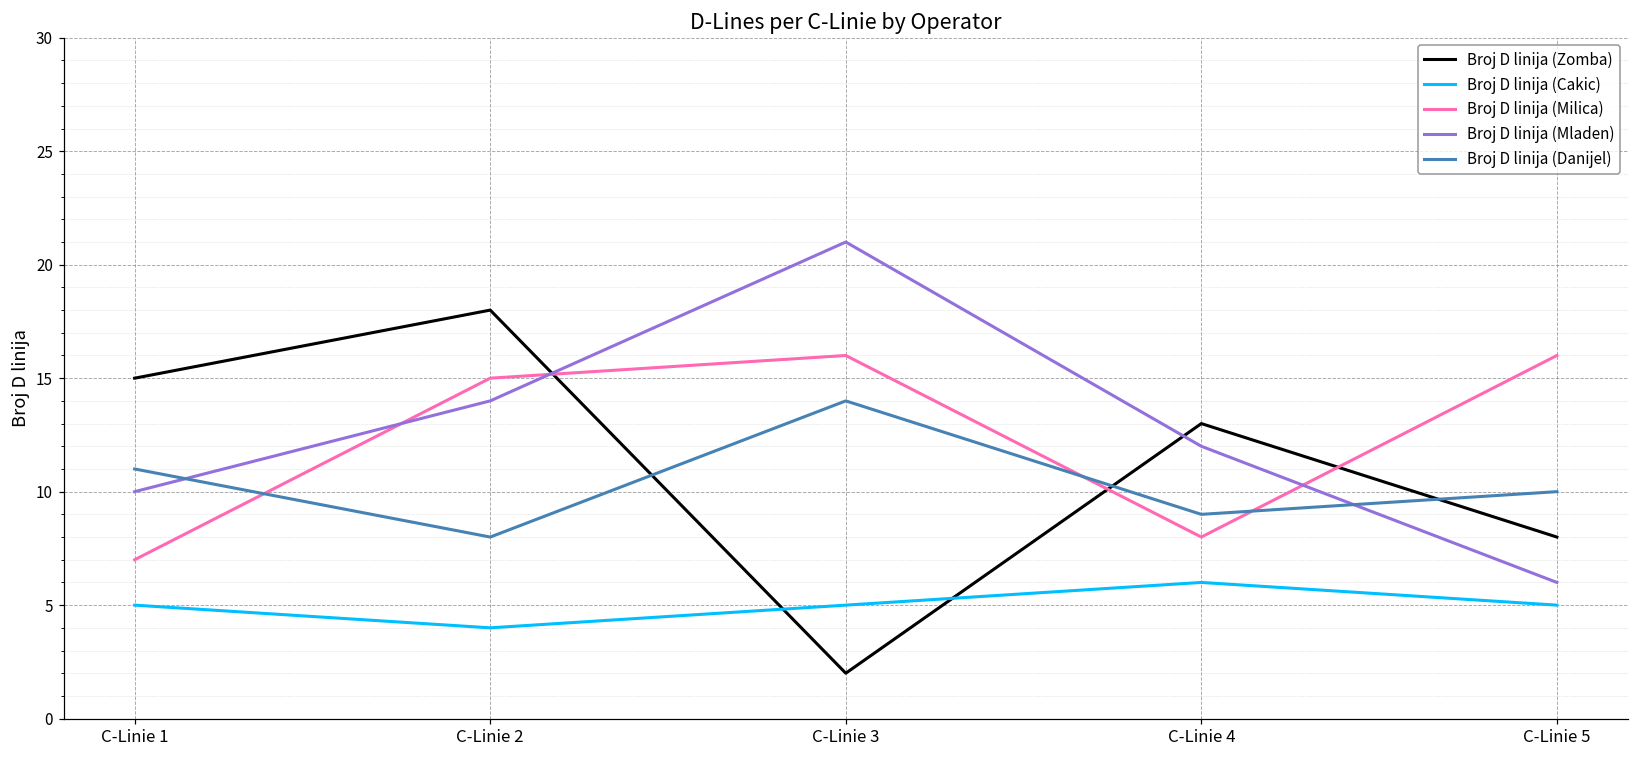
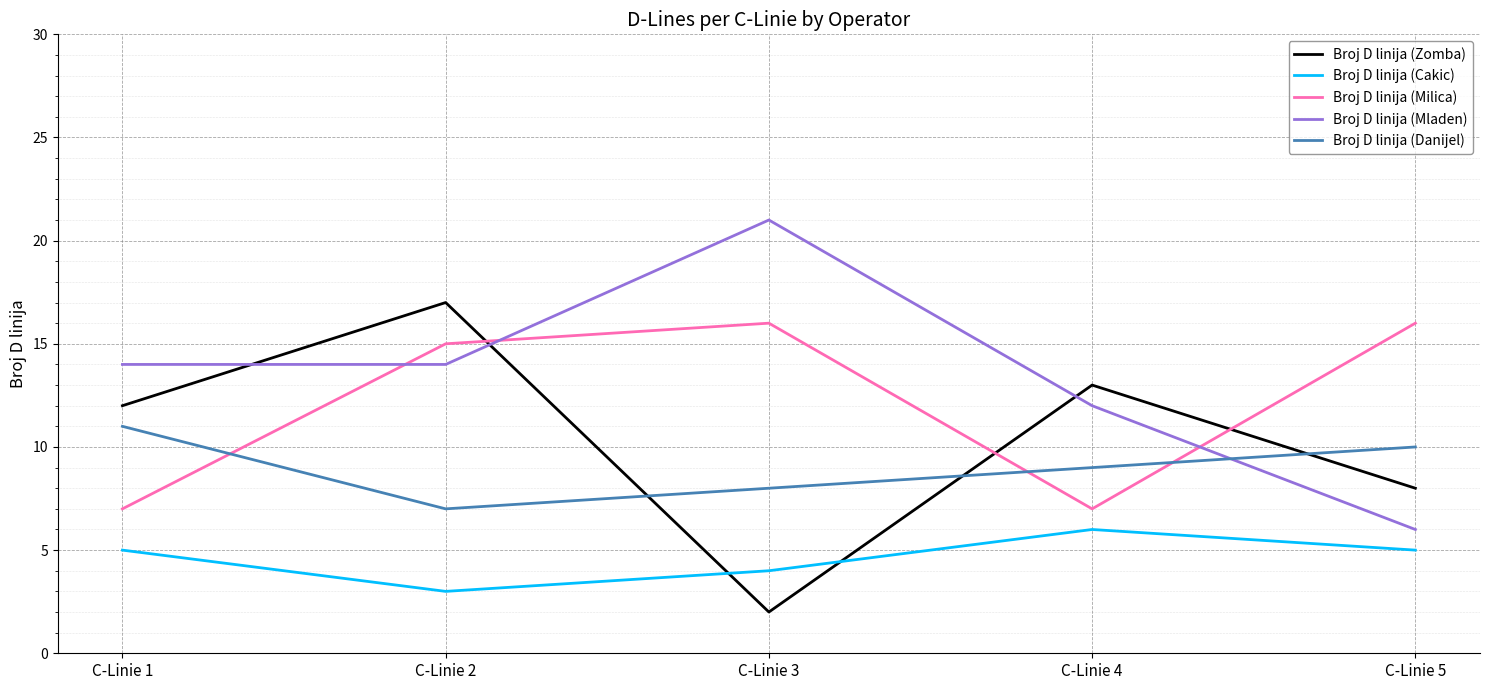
Broj D linija (Zomba), C-Linie 1: 15 -> 12
Broj D linija (Mladen), C-Linie 1: 10 -> 14
Broj D linija (Zomba), C-Linie 2: 18 -> 17
Broj D linija (Cakic), C-Linie 2: 4 -> 3
Broj D linija (Danijel), C-Linie 2: 8 -> 7
Broj D linija (Cakic), C-Linie 3: 5 -> 4
Broj D linija (Danijel), C-Linie 3: 14 -> 8
Broj D linija (Milica), C-Linie 4: 8 -> 7
